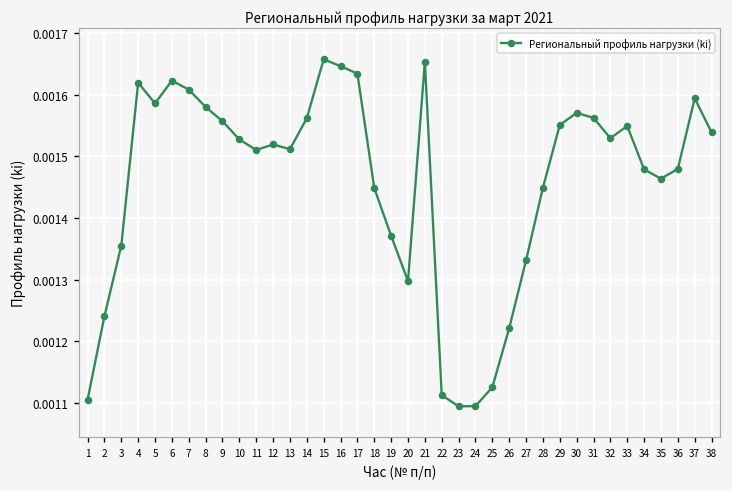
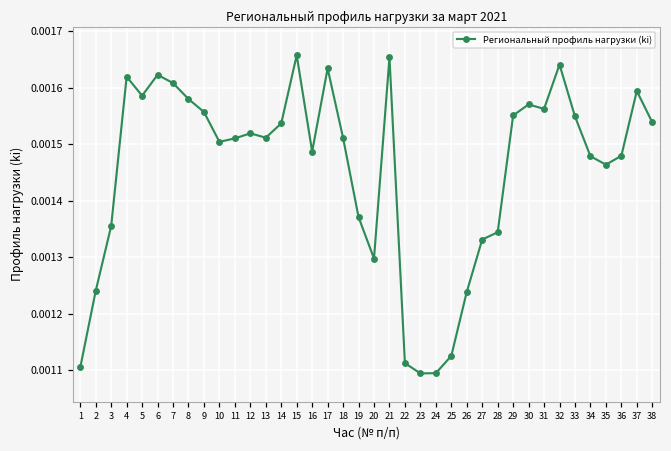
10: 0.00153 -> 0.00150
14: 0.00156 -> 0.00154
16: 0.00165 -> 0.00149
18: 0.00145 -> 0.00151
26: 0.00122 -> 0.00124
28: 0.00145 -> 0.00134
32: 0.00153 -> 0.00164
